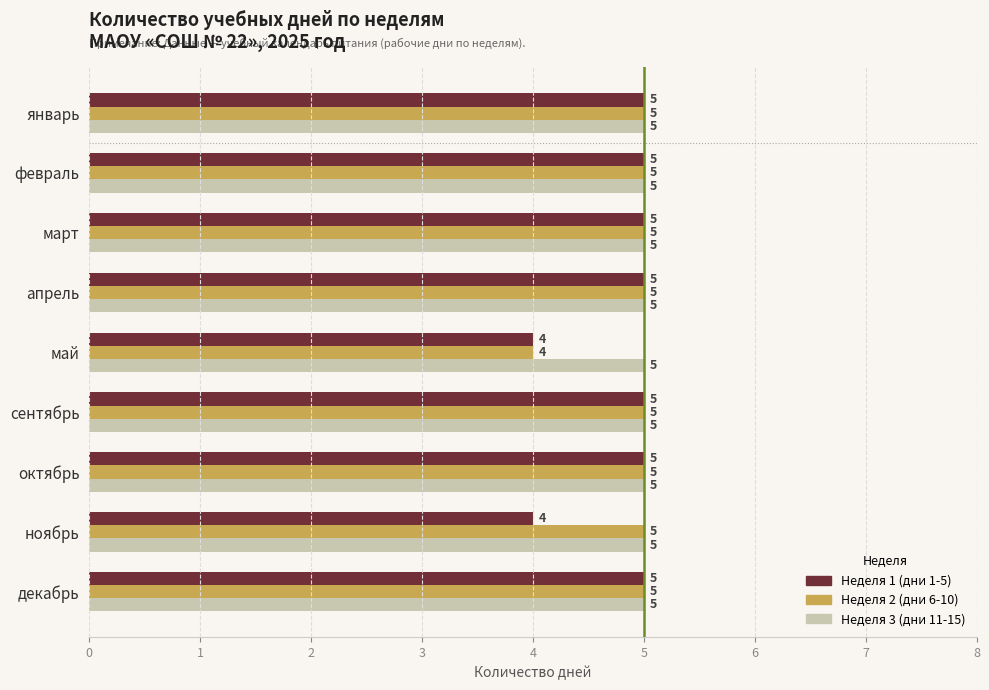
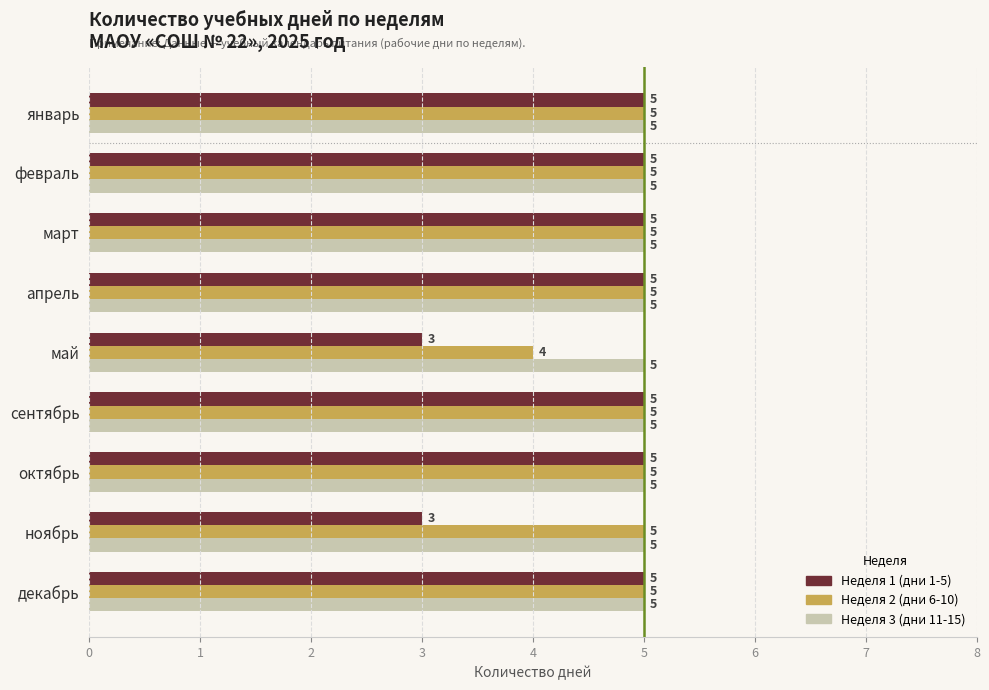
Неделя 1 (дни 1-5), май: 4 -> 3
Неделя 1 (дни 1-5), ноябрь: 4 -> 3
